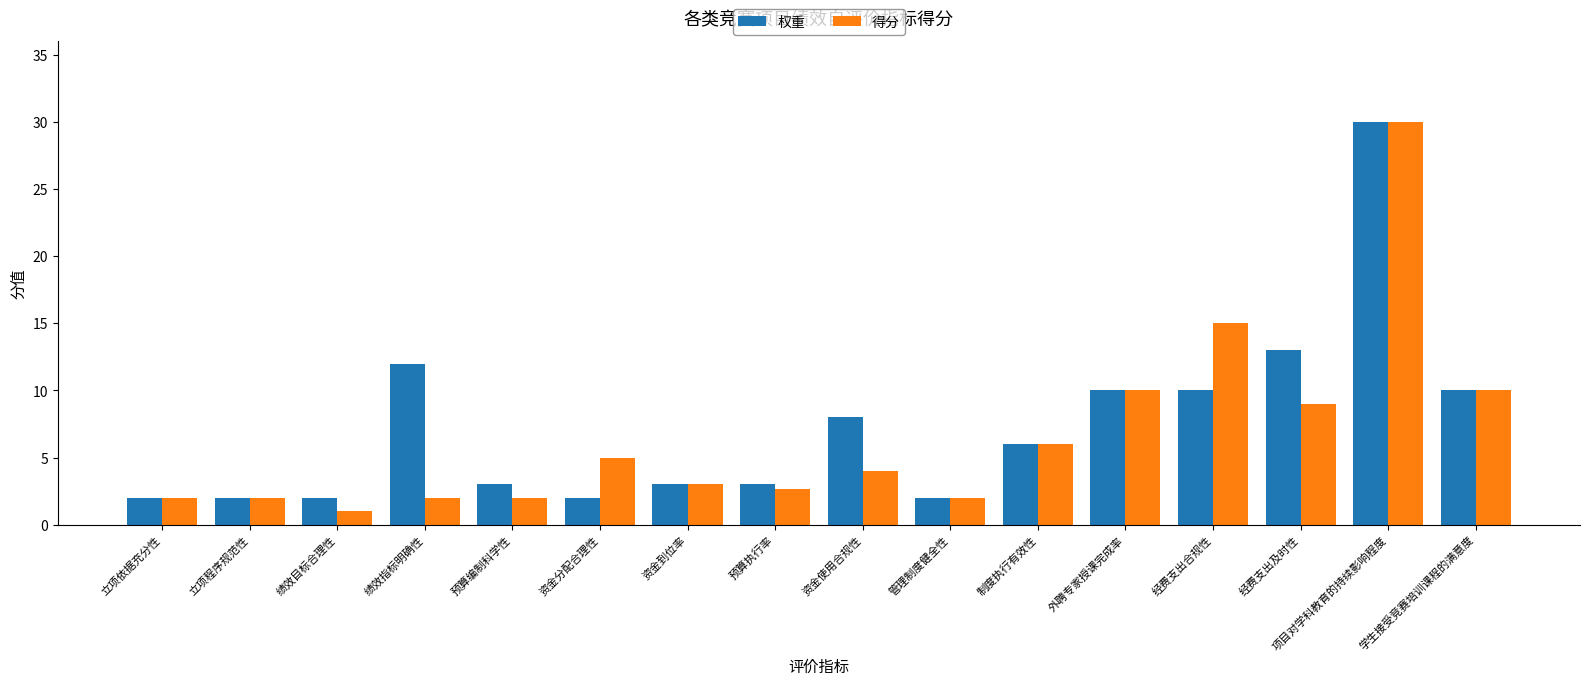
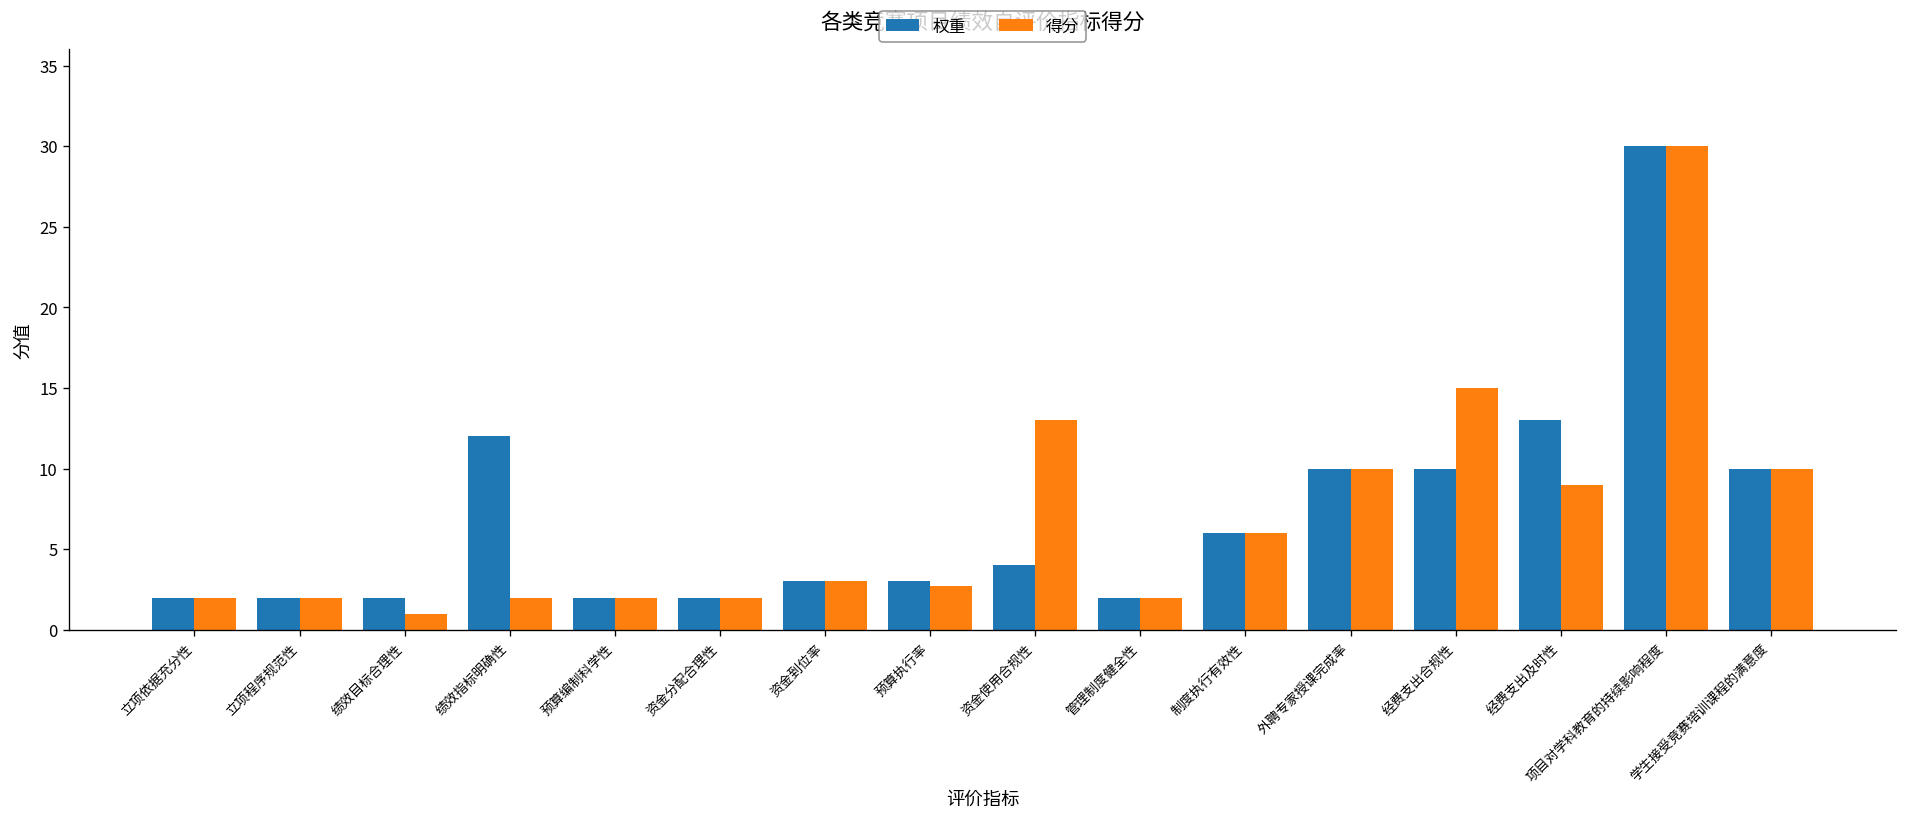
权重, 预算编制科学性: 3 -> 2
得分, 资金分配合理性: 5 -> 2
权重, 资金使用合规性: 8 -> 4
得分, 资金使用合规性: 4 -> 13
